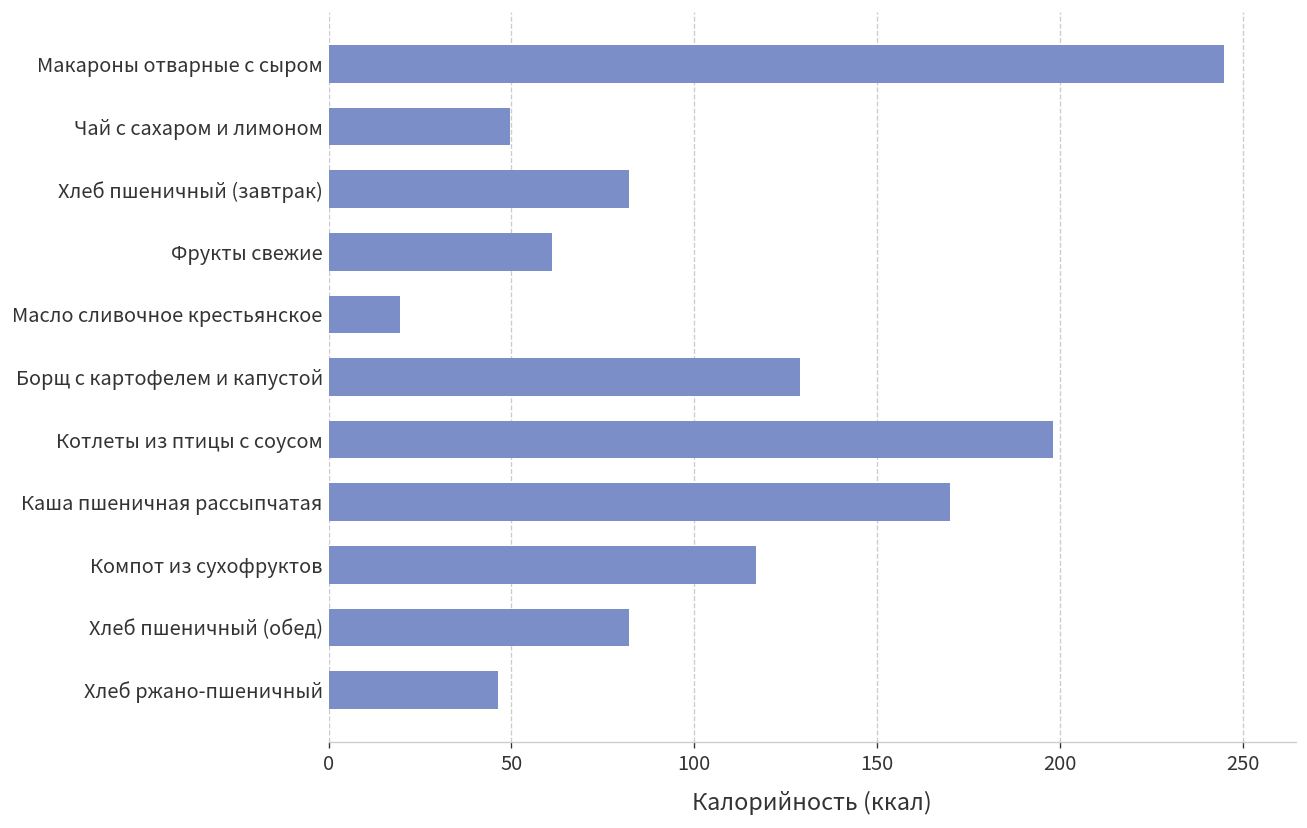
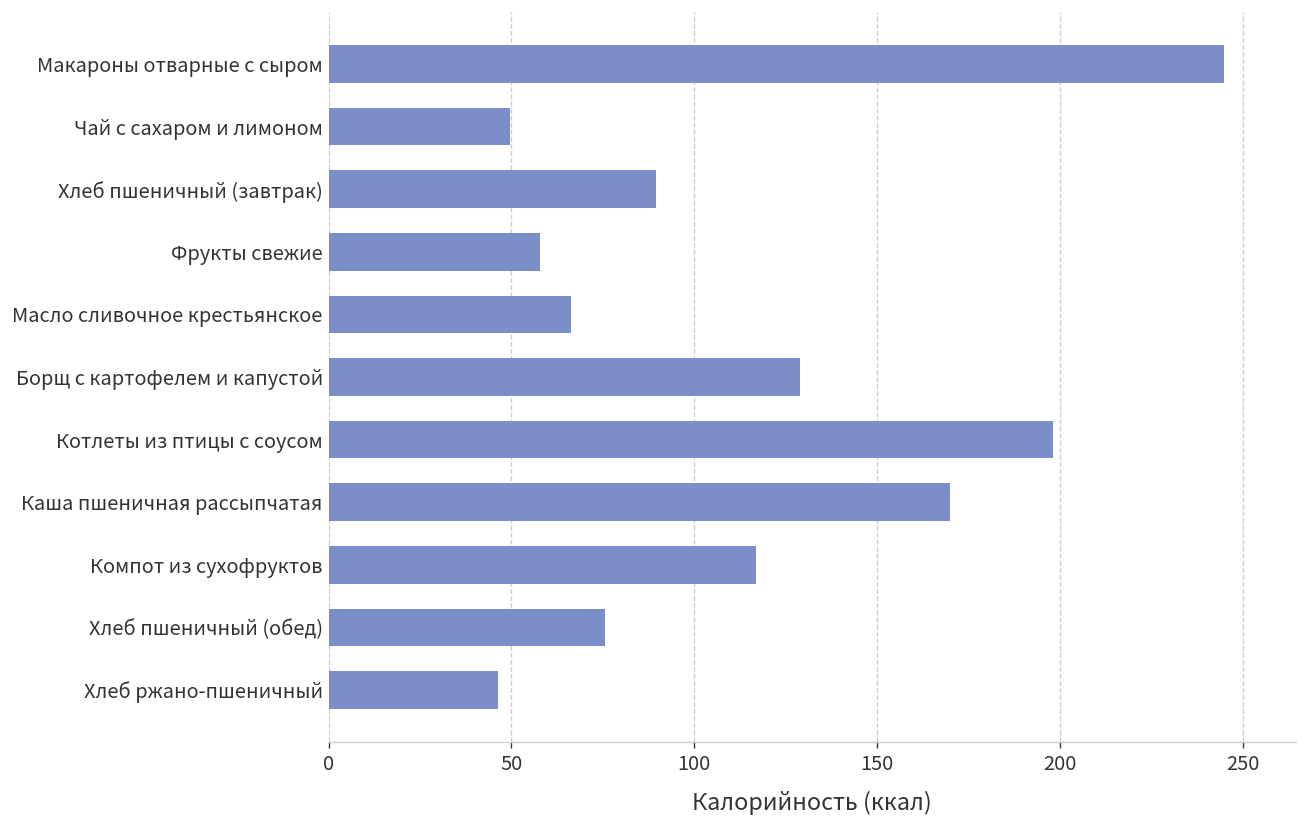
Хлеб пшеничный (завтрак): 82 -> 90
Фрукты свежие: 61 -> 58
Масло сливочное крестьянское: 19 -> 66
Хлеб пшеничный (обед): 82 -> 76
